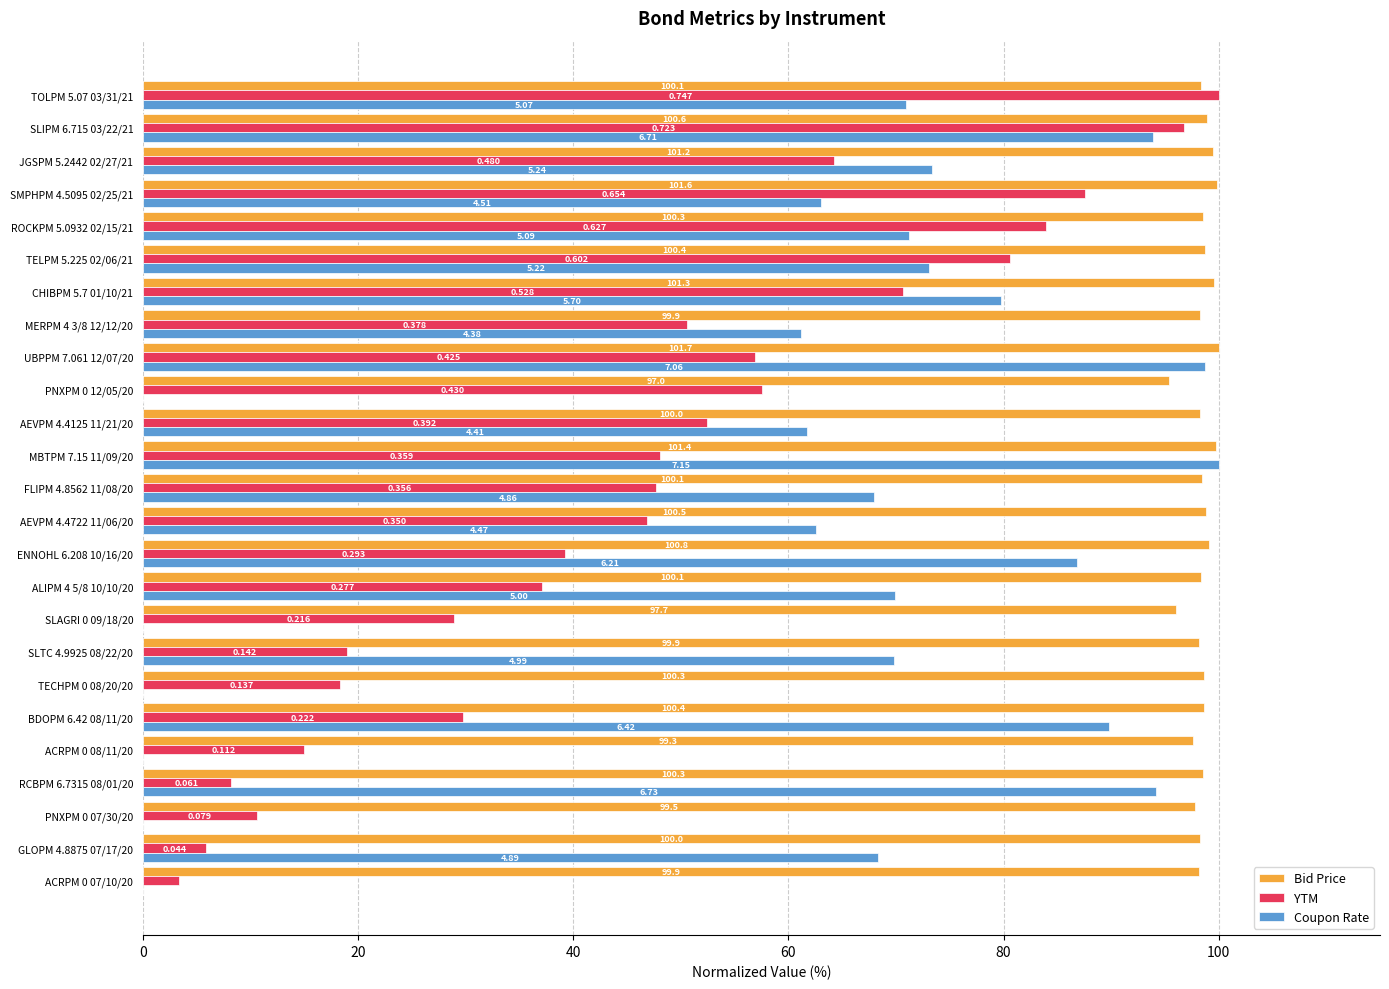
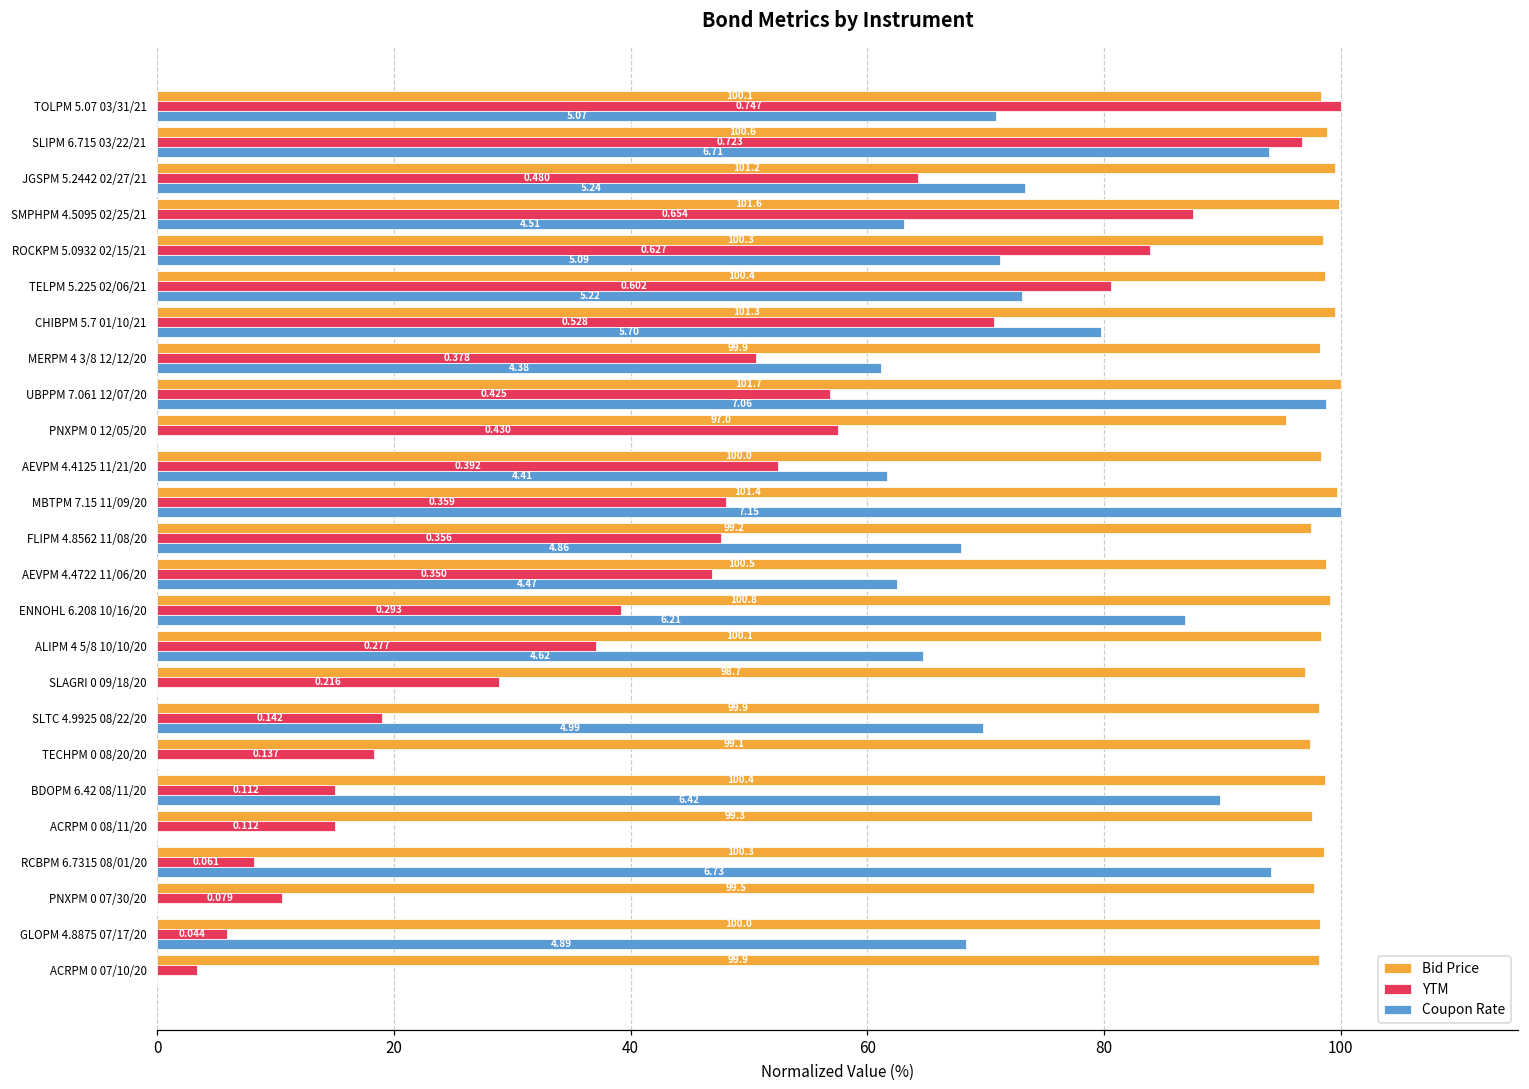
Bid Price, FLIPM 4.8562 11/08/20: 100.1 -> 99.2
Coupon Rate, ALIPM 4 5/8 10/10/20: 5.00 -> 4.62
Bid Price, SLAGRI 0 09/18/20: 97.7 -> 98.7
Bid Price, TECHPM 0 08/20/20: 100.3 -> 99.1
YTM, BDOPM 6.42 08/11/20: 0.222 -> 0.112
